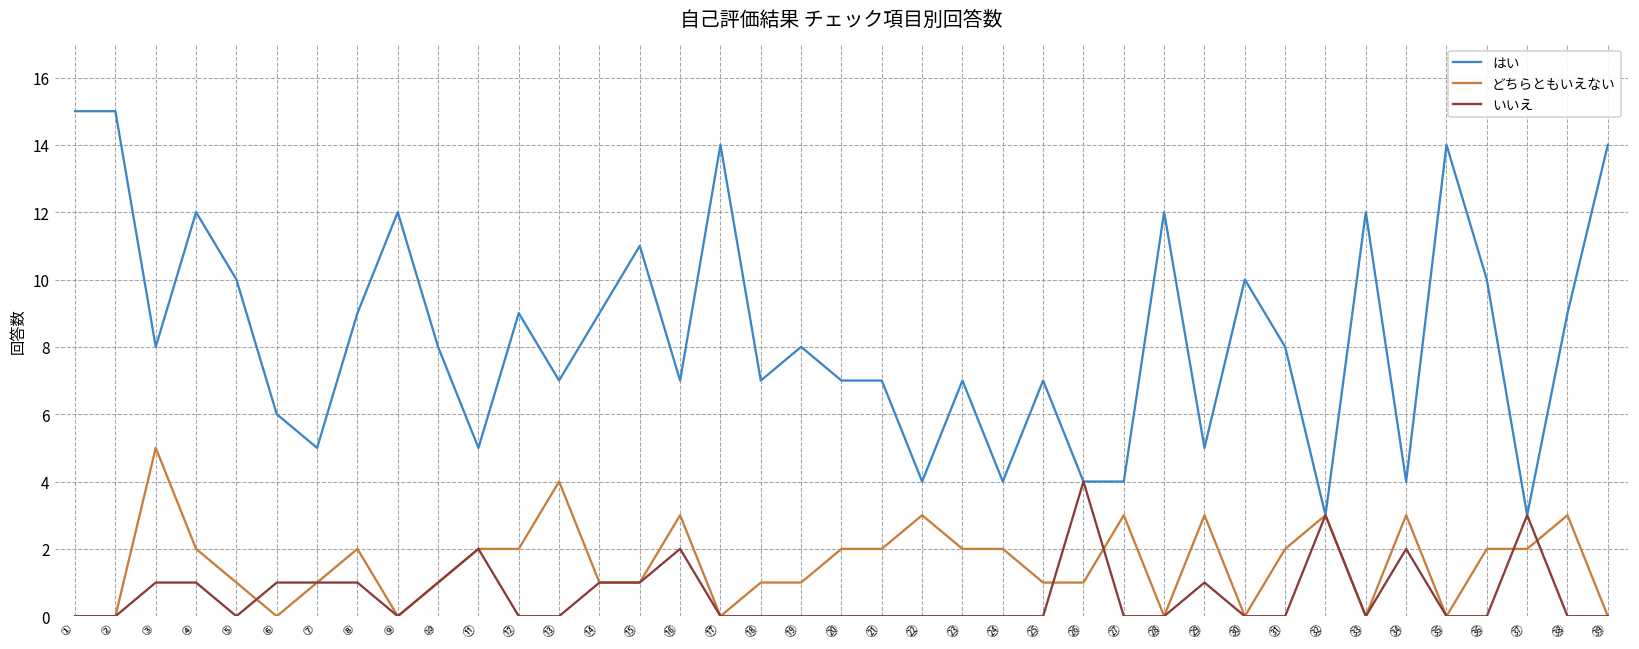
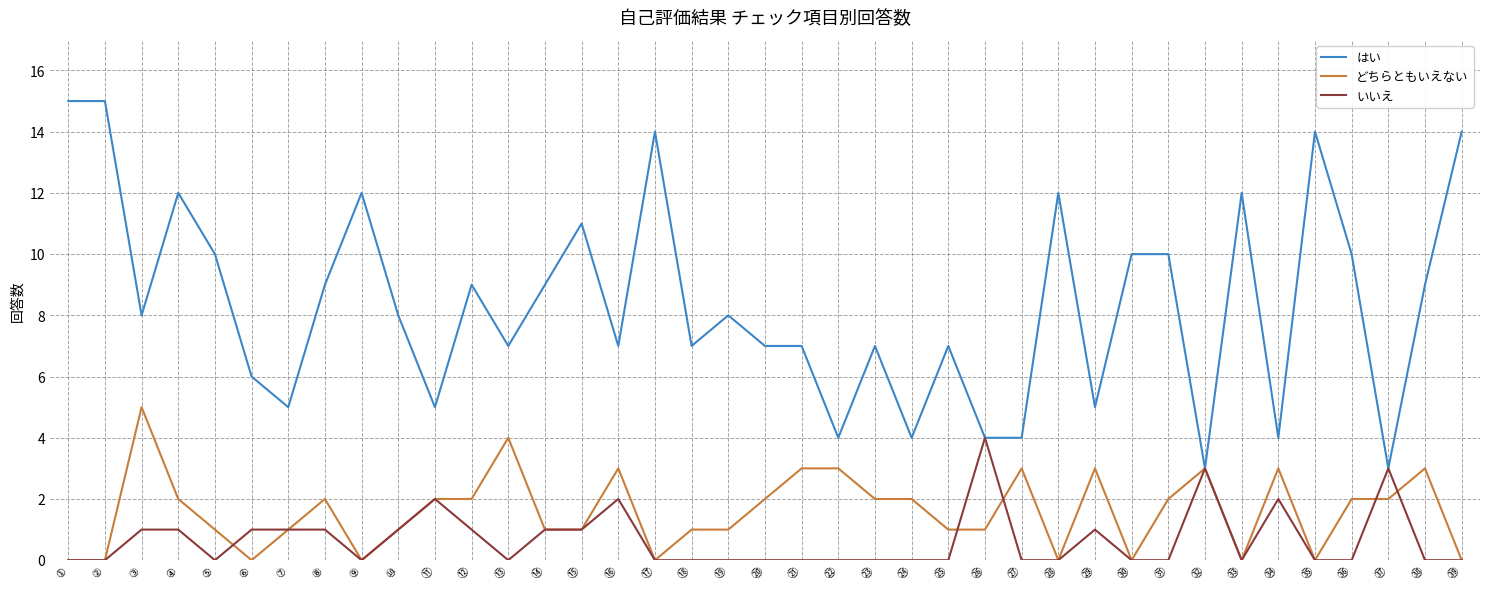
いいえ, ⑫: 0 -> 1
どちらともいえない, ㉑: 2 -> 3
はい, ㉛: 8 -> 10
